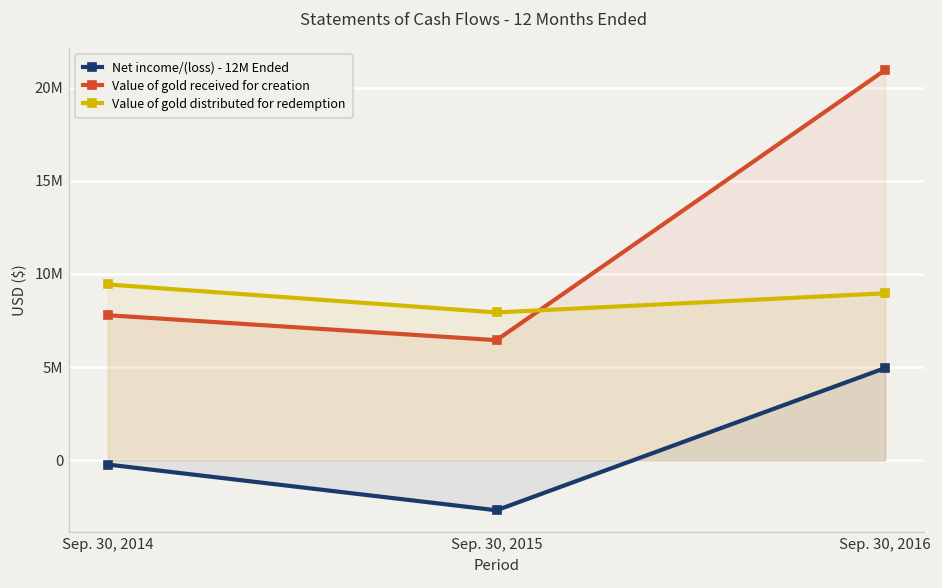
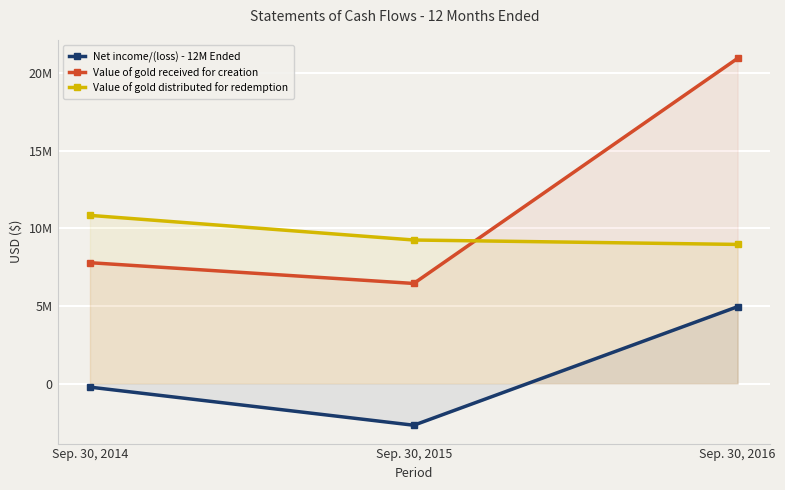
Value of gold distributed for redemption, Sep. 30, 2014: 9400000 -> 10800000
Value of gold distributed for redemption, Sep. 30, 2015: 7900000 -> 9200000
